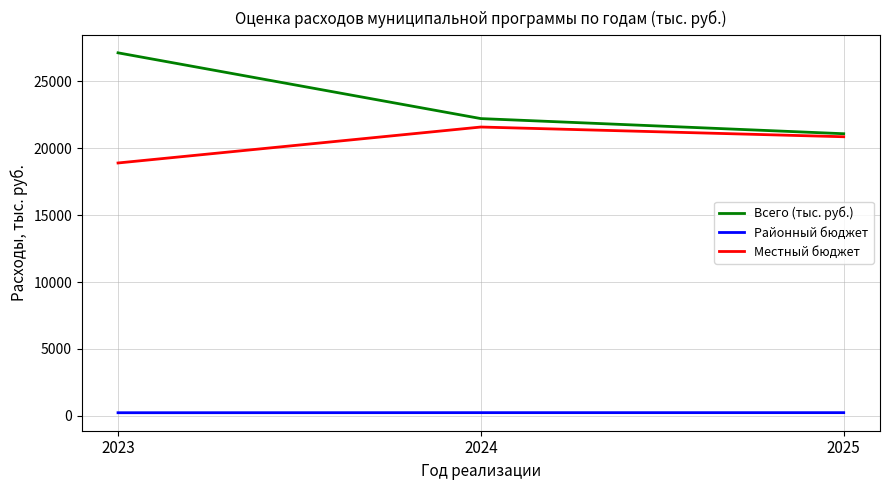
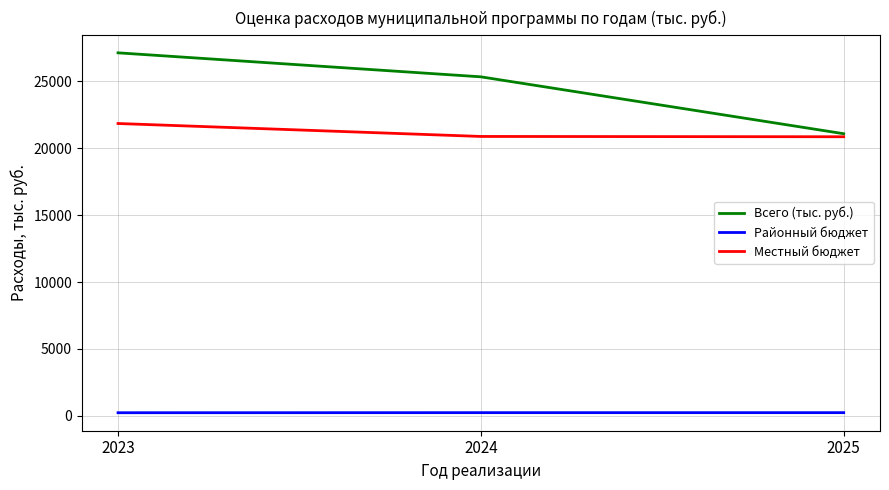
Местный бюджет, 2023: 18900 -> 21900
Всего (тыс. руб.), 2024: 22200 -> 25300
Местный бюджет, 2024: 21600 -> 20900
